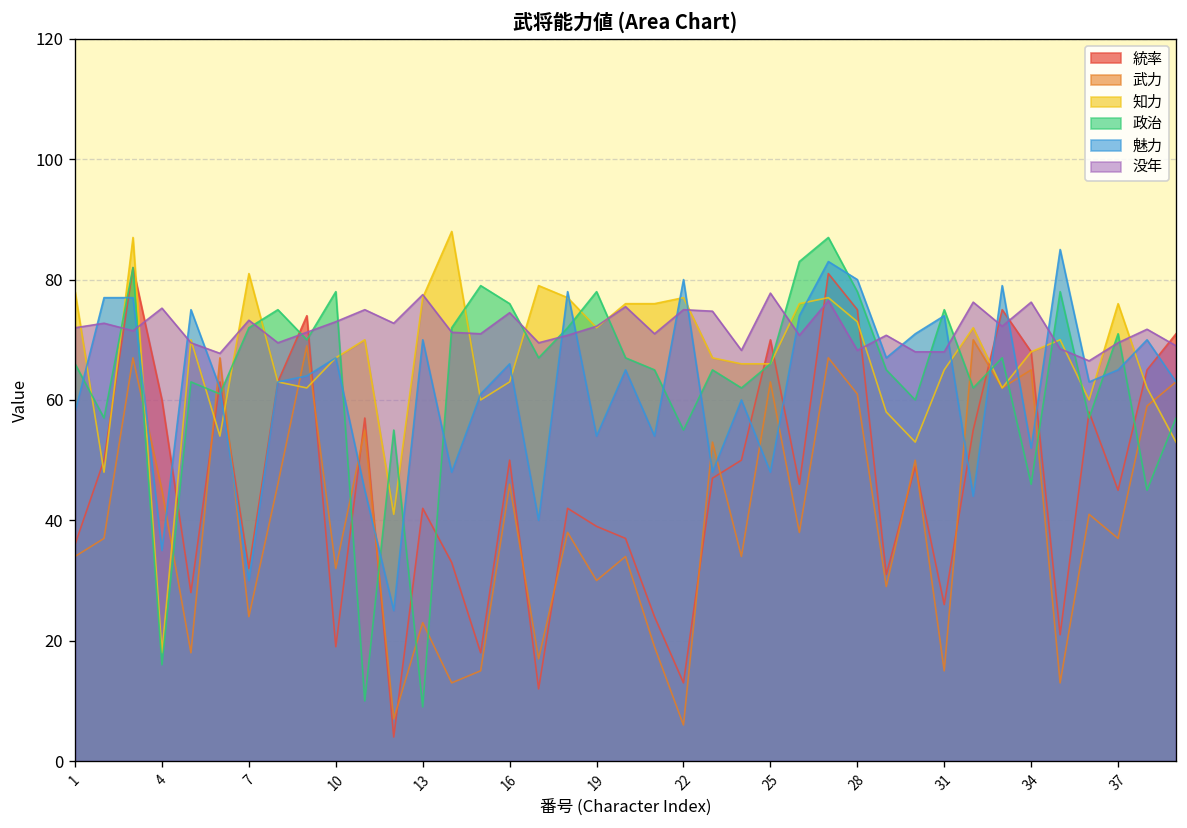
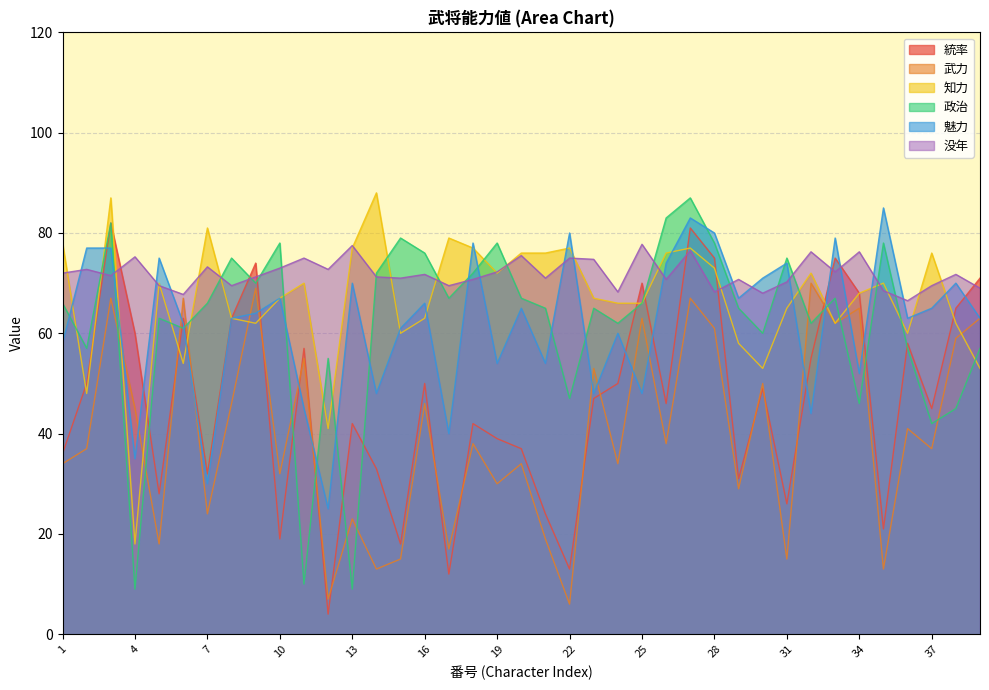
政治, 4: 16 -> 9
政治, 7: 72 -> 66
没年, 16: 75 -> 72
政治, 22: 55 -> 47
没年, 31: 68 -> 70
政治, 37: 71 -> 42
